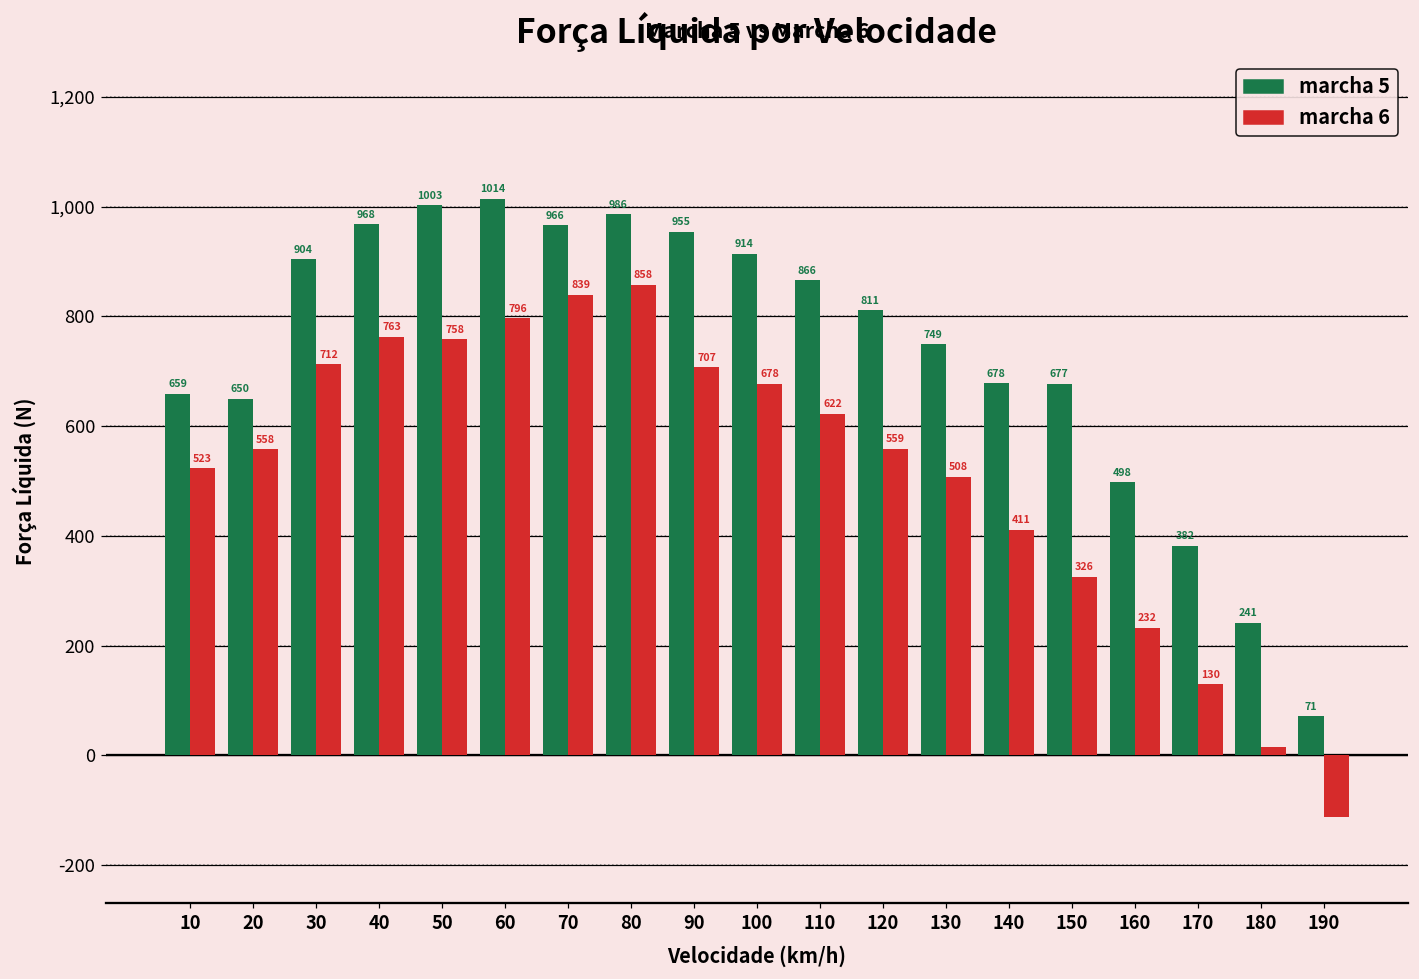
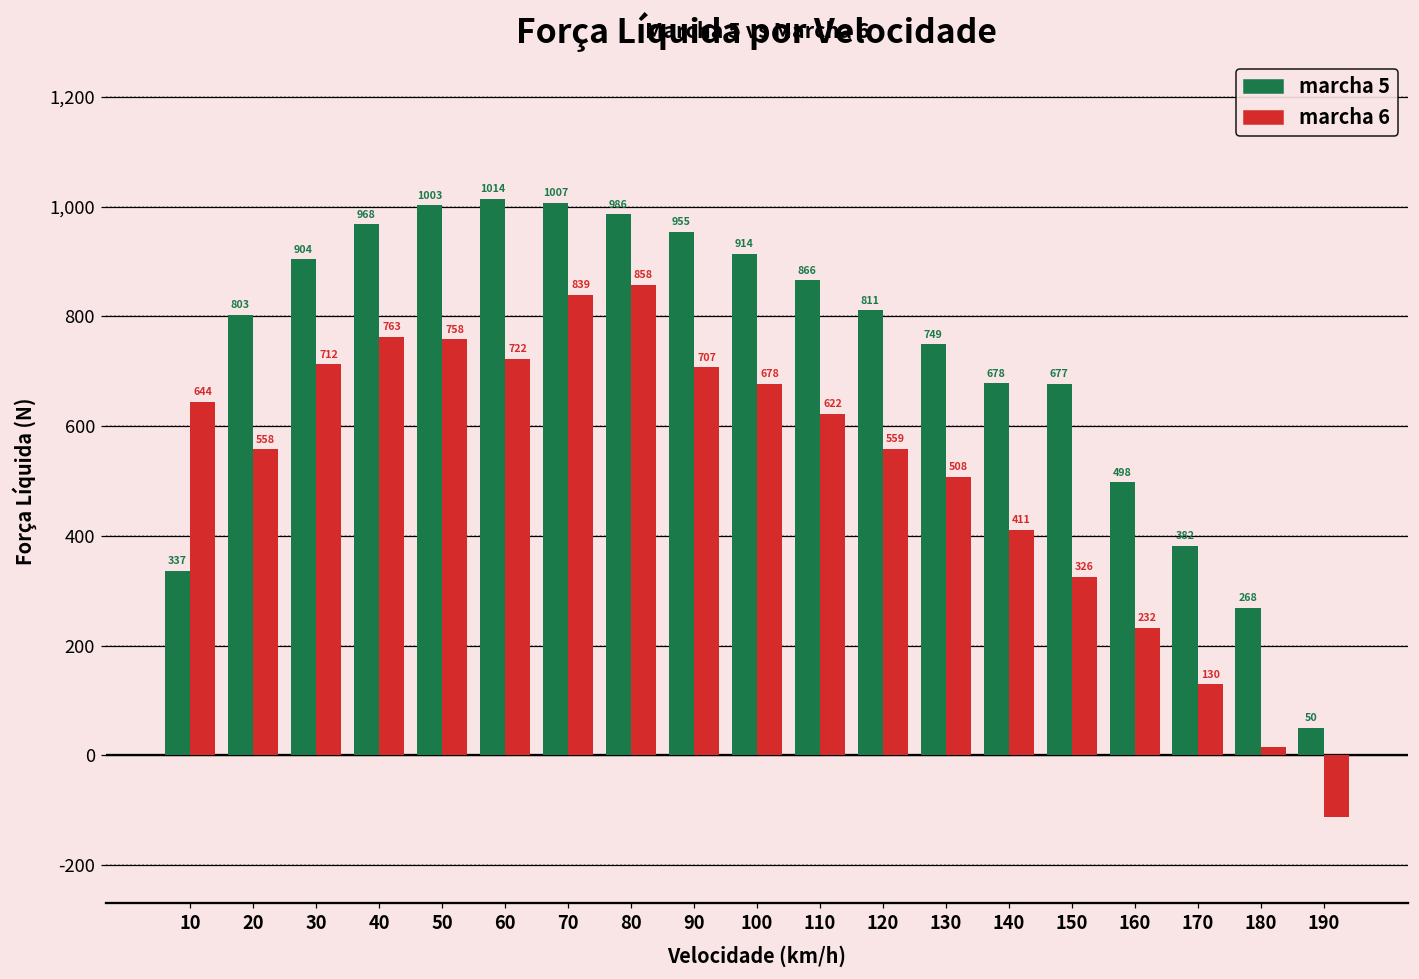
marcha 5, 10: 659 -> 337
marcha 6, 10: 523 -> 644
marcha 5, 20: 650 -> 803
marcha 6, 60: 796 -> 722
marcha 5, 70: 966 -> 1007
marcha 5, 180: 241 -> 268
marcha 5, 190: 71 -> 50
